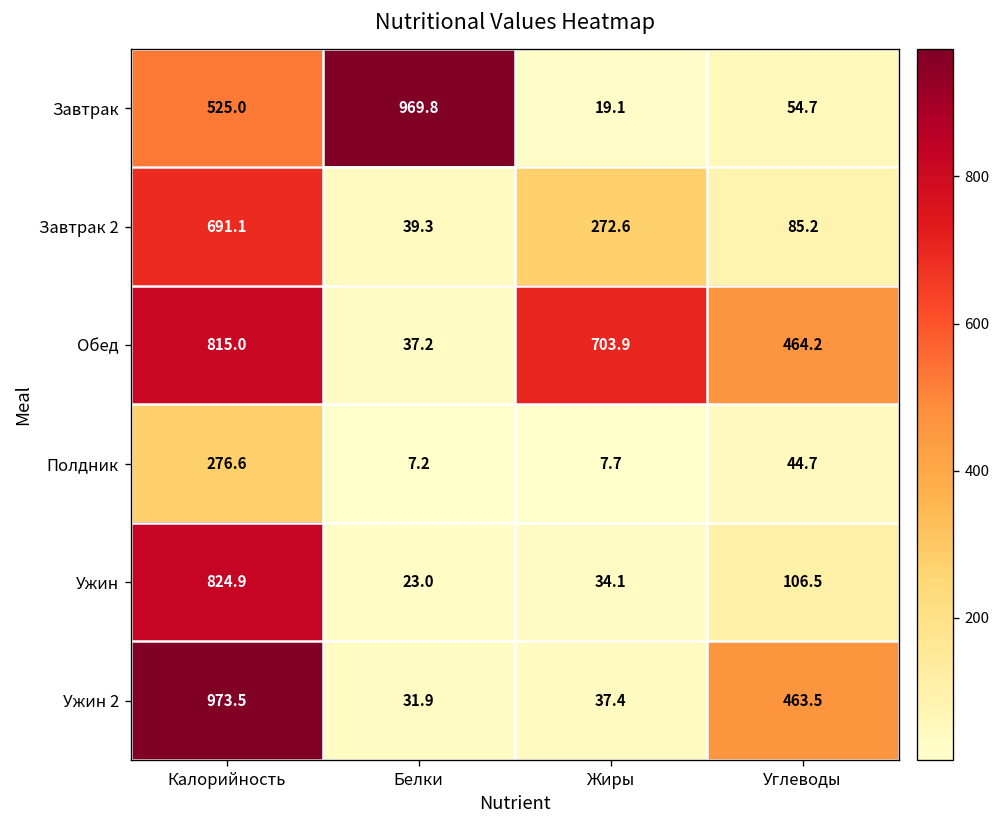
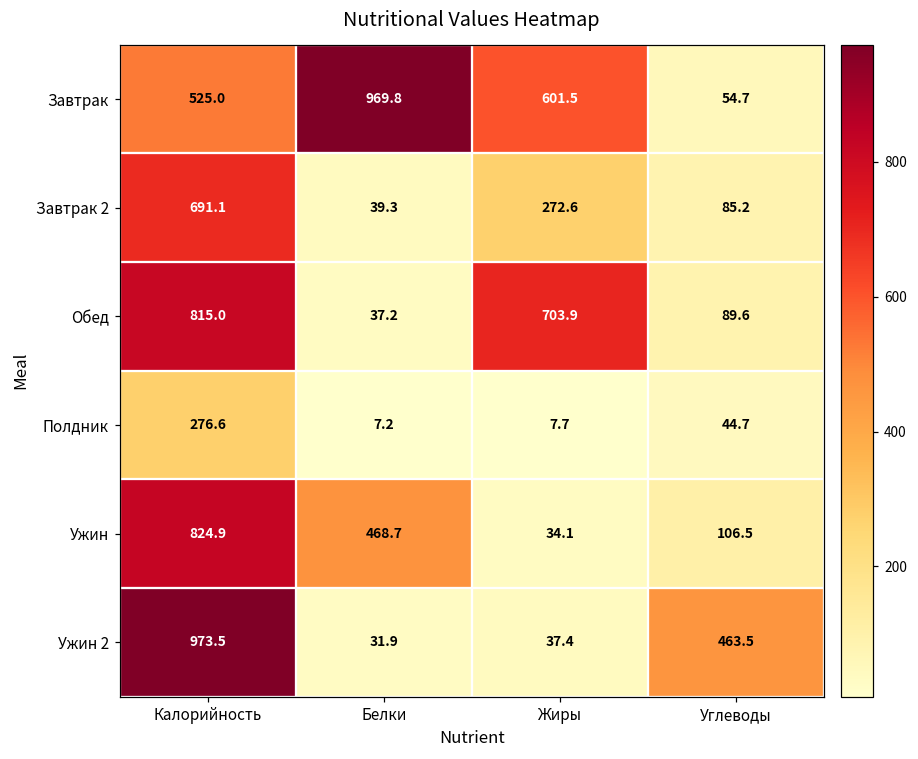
Завтрак, Жиры: 19.1 -> 601.5
Обед, Углеводы: 464.2 -> 89.6
Ужин, Белки: 23.0 -> 468.7
